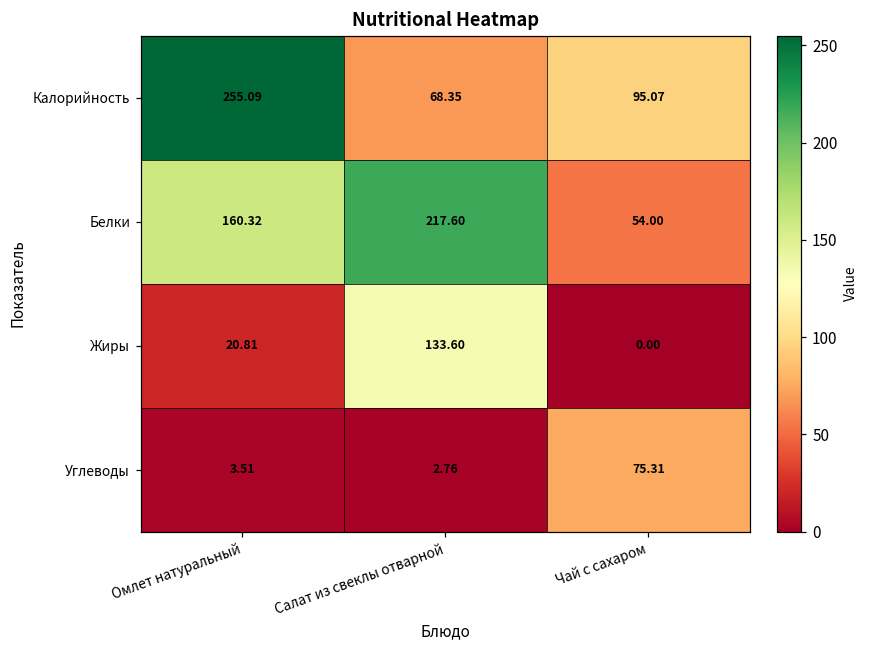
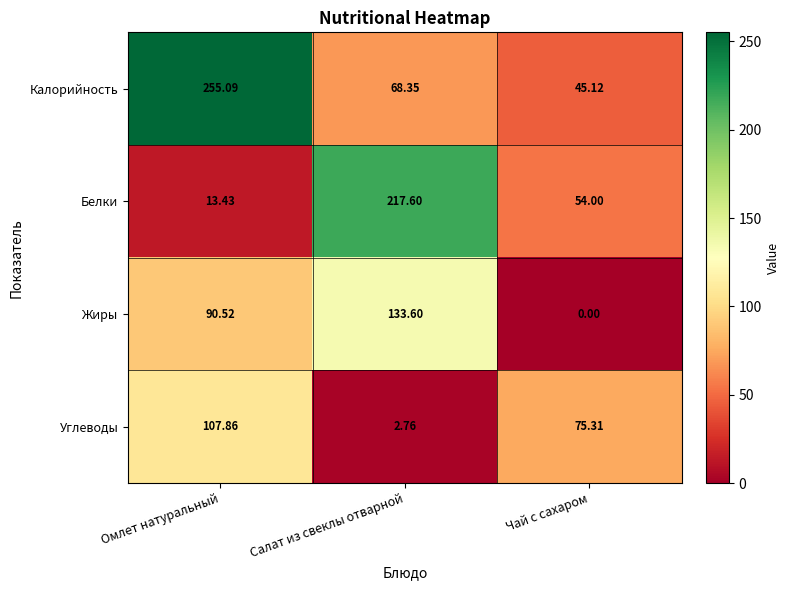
Калорийность, Чай с сахаром: 95.07 -> 45.12
Белки, Омлет натуральный: 160.32 -> 13.43
Жиры, Омлет натуральный: 20.81 -> 90.52
Углеводы, Омлет натуральный: 3.51 -> 107.86
